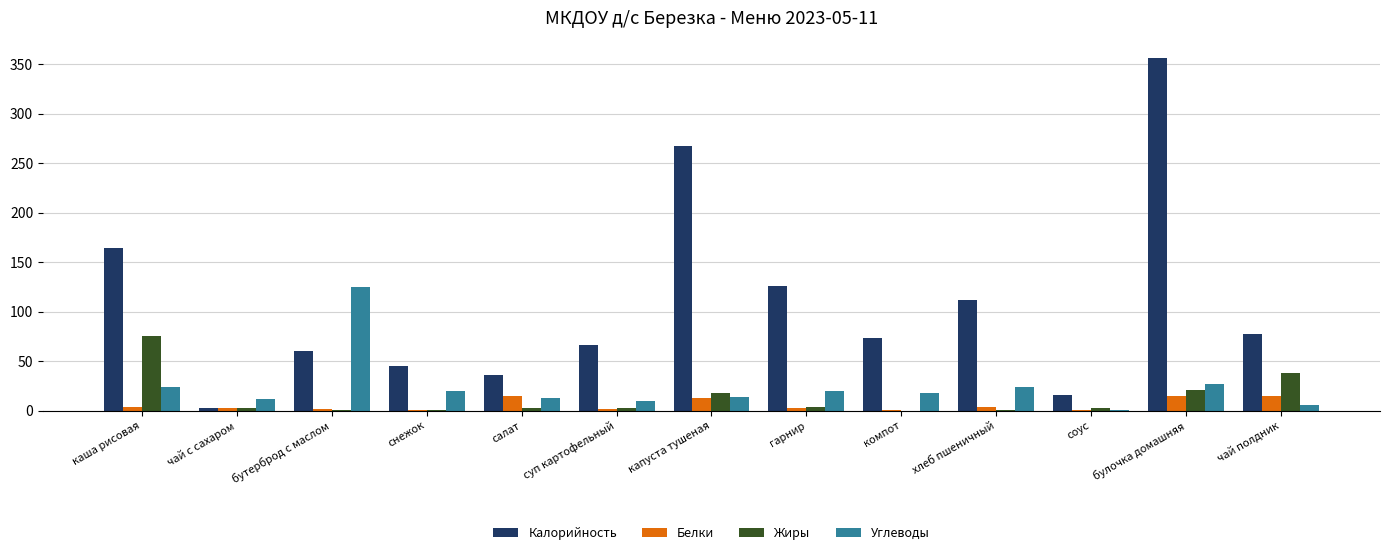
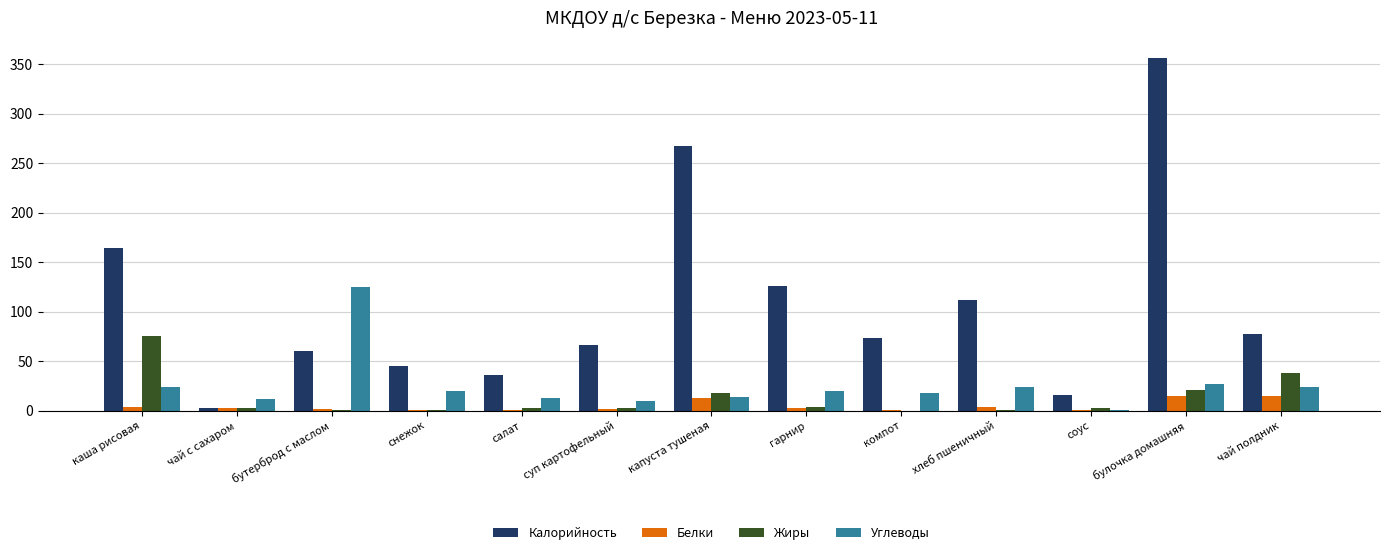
Белки, салат: 20 -> 0
Углеводы, чай полдник: 10 -> 20
